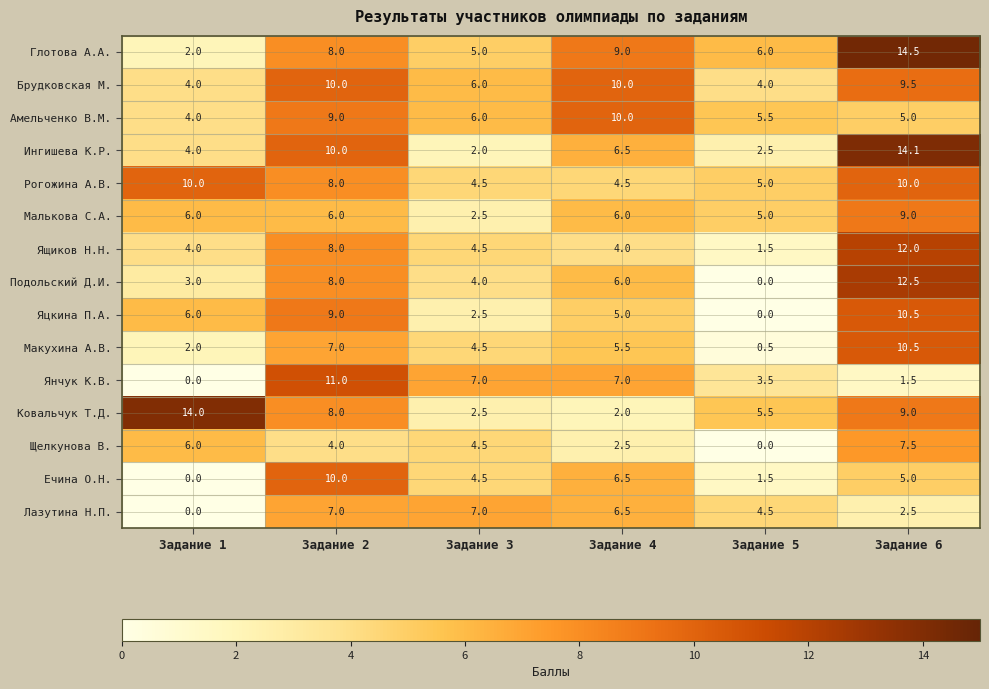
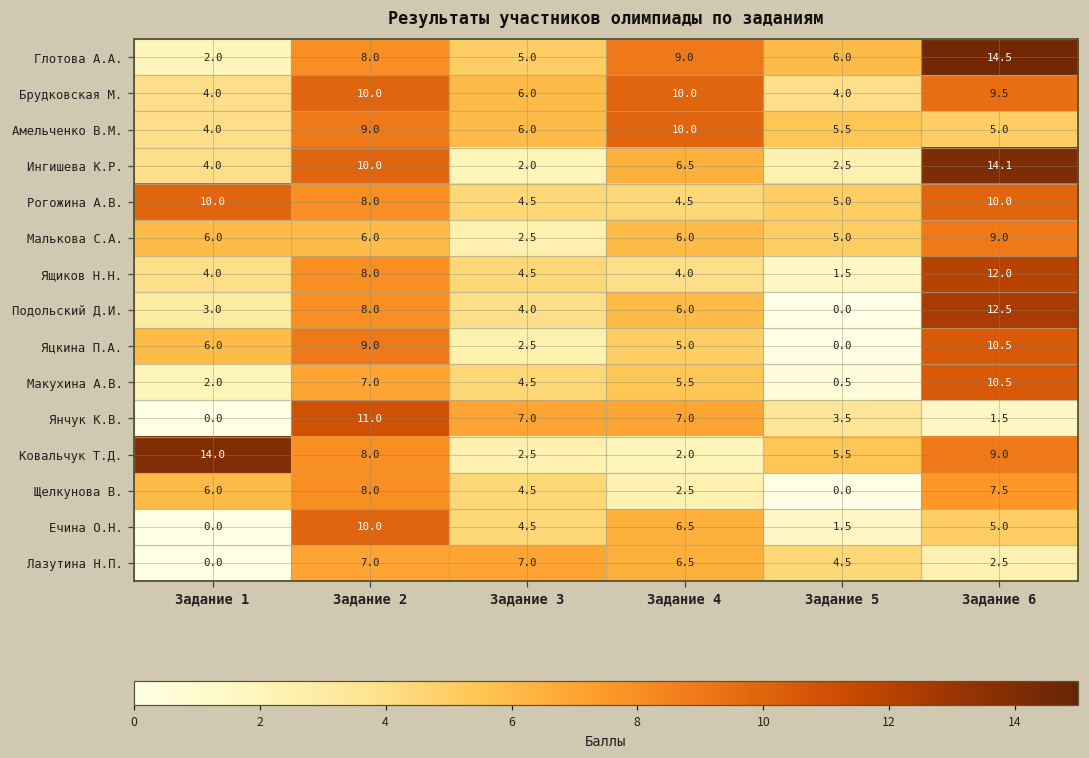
Щелкунова В., Задание 2: 4.0 -> 8.0
